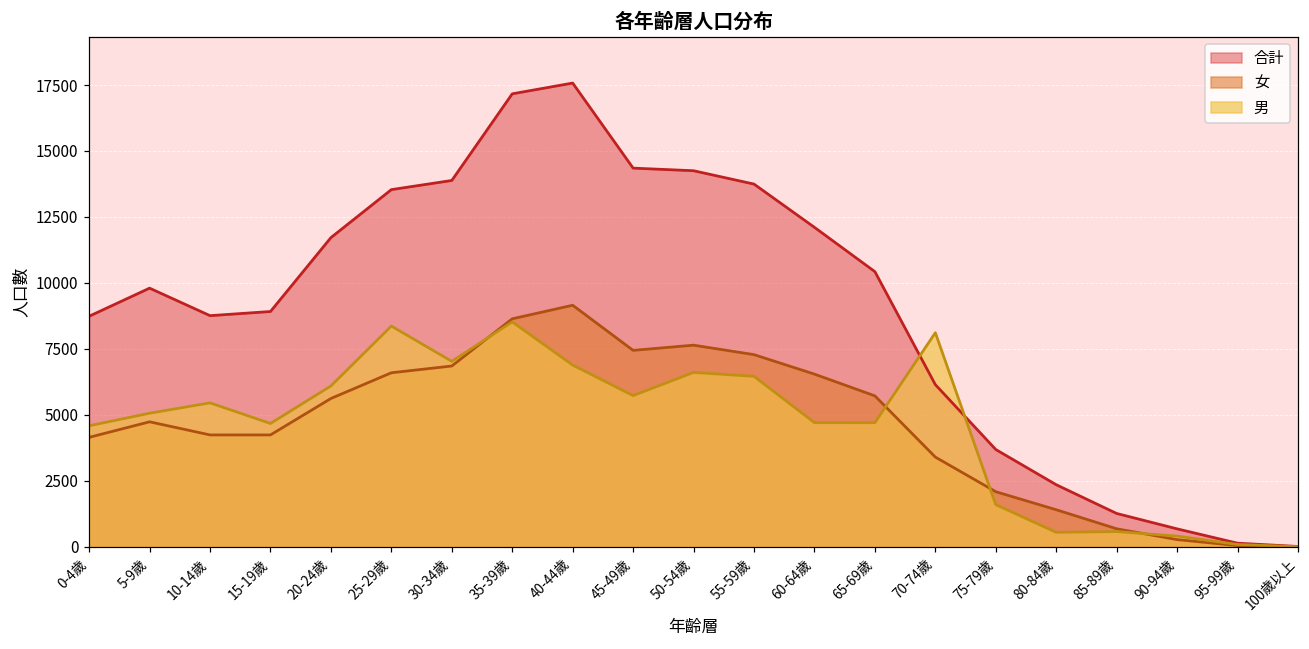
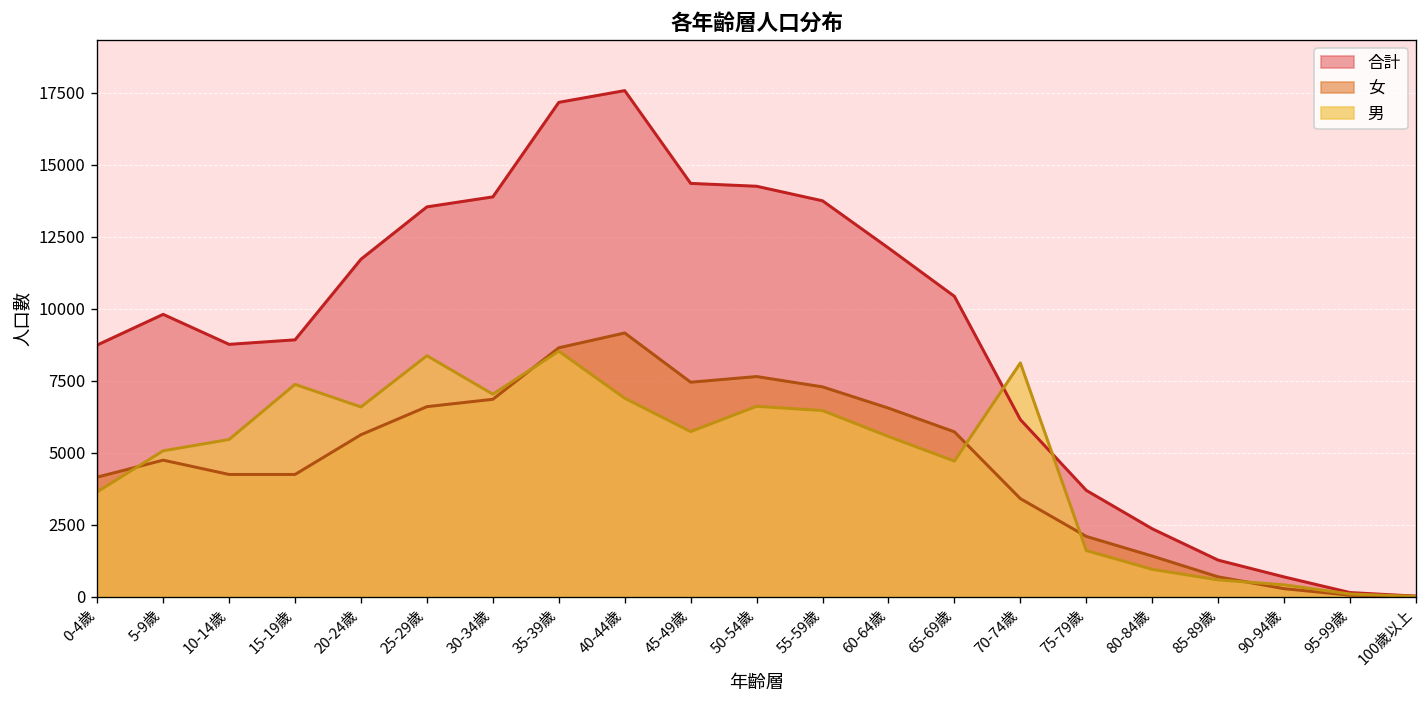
男, 0-4歲: 4600 -> 3600
男, 15-19歲: 4700 -> 7400
男, 20-24歲: 6100 -> 6600
男, 60-64歲: 4700 -> 5600
男, 80-84歲: 600 -> 900
